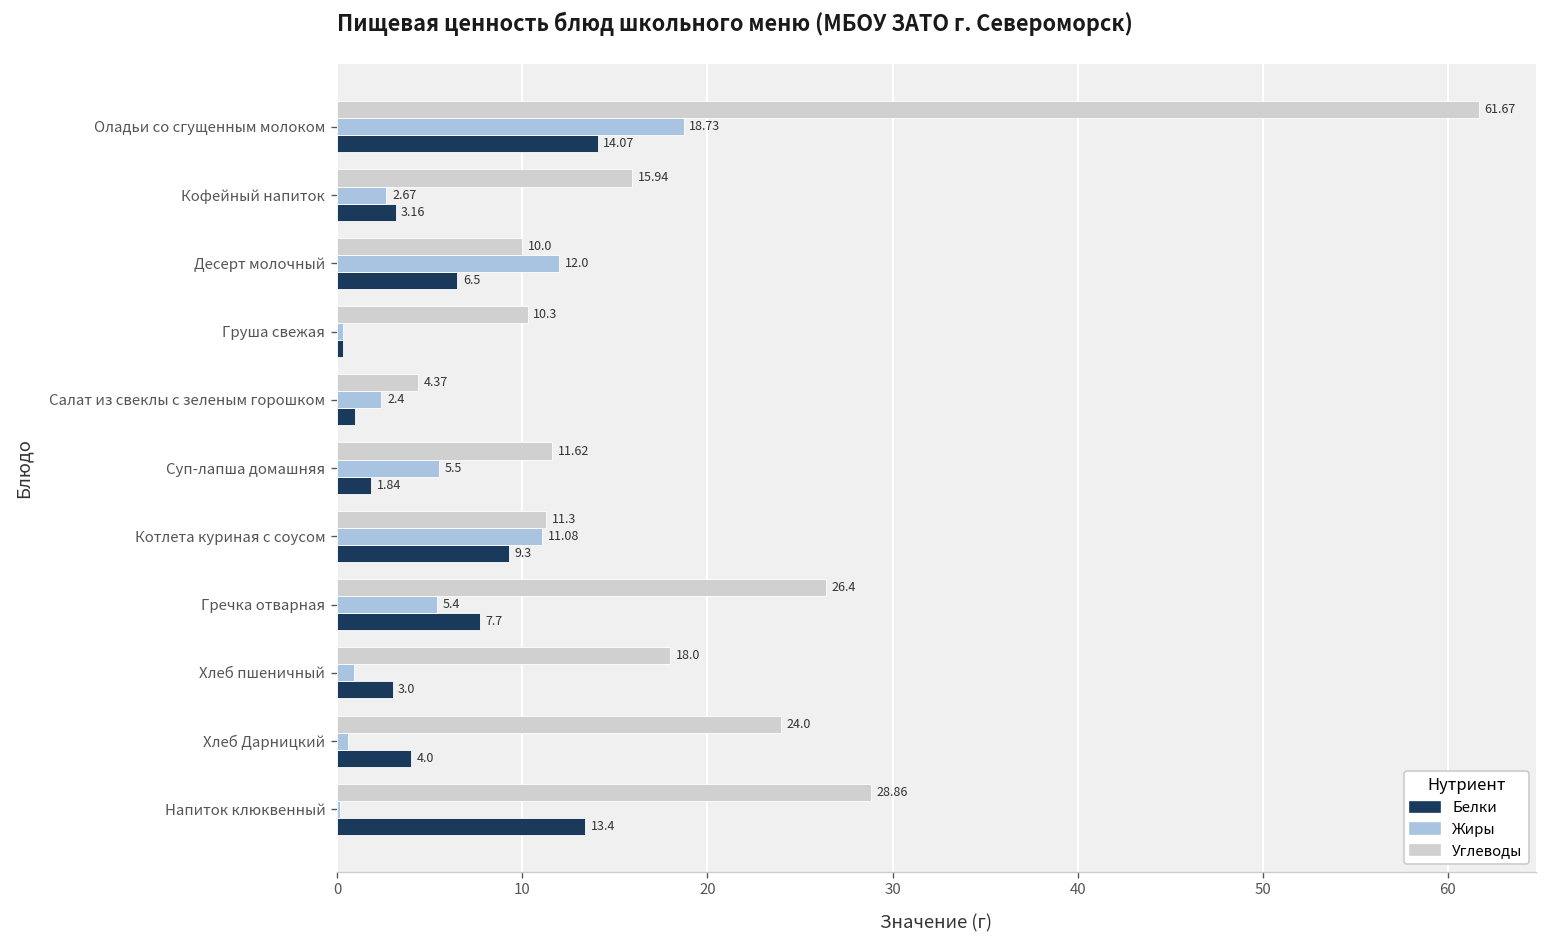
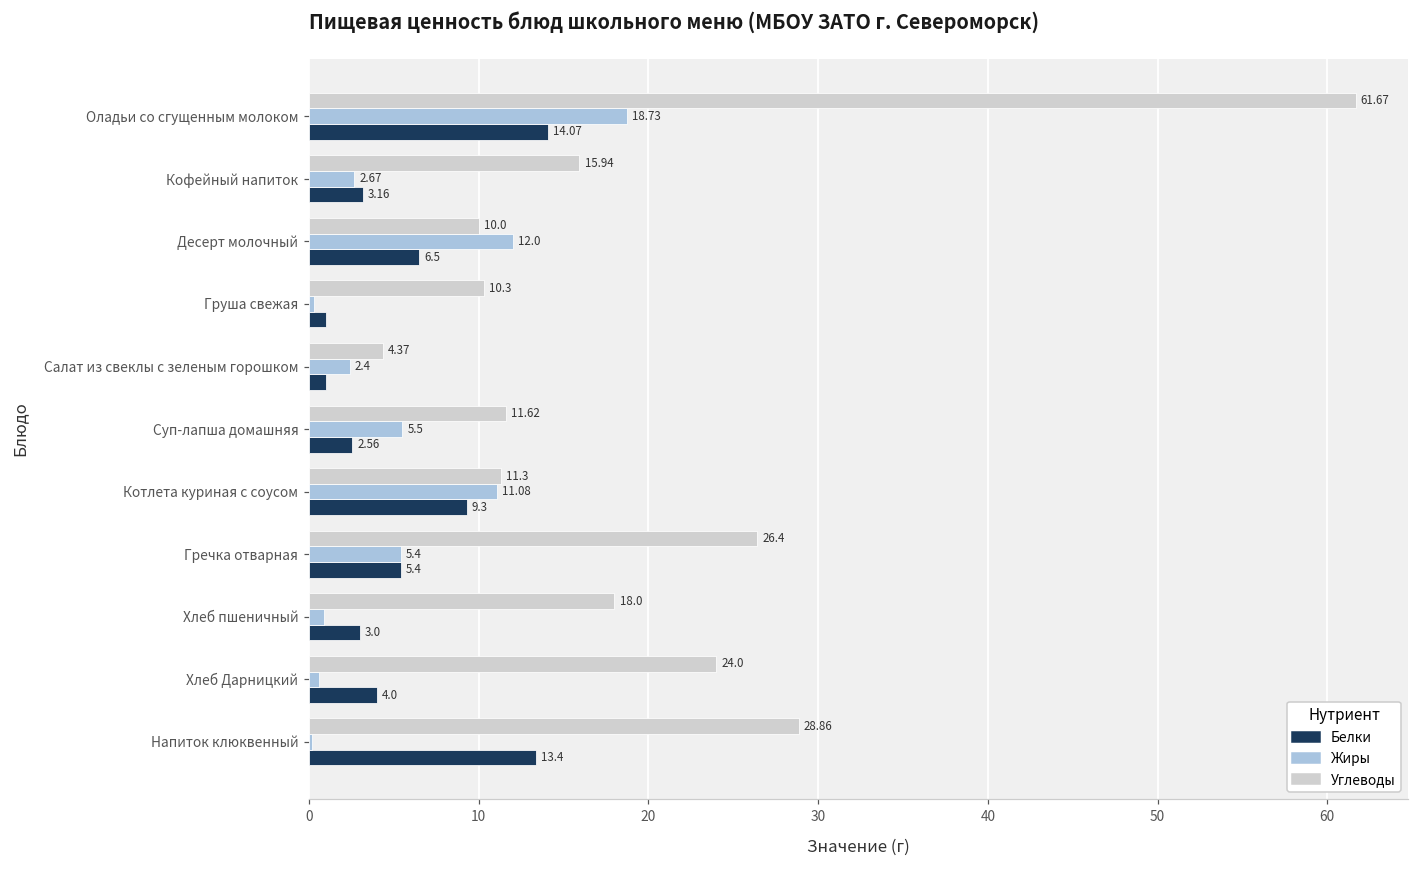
Белки, Груша свежая: 0.3 -> 1.0
Белки, Суп-лапша домашняя: 1.84 -> 2.56
Белки, Гречка отварная: 7.7 -> 5.4
